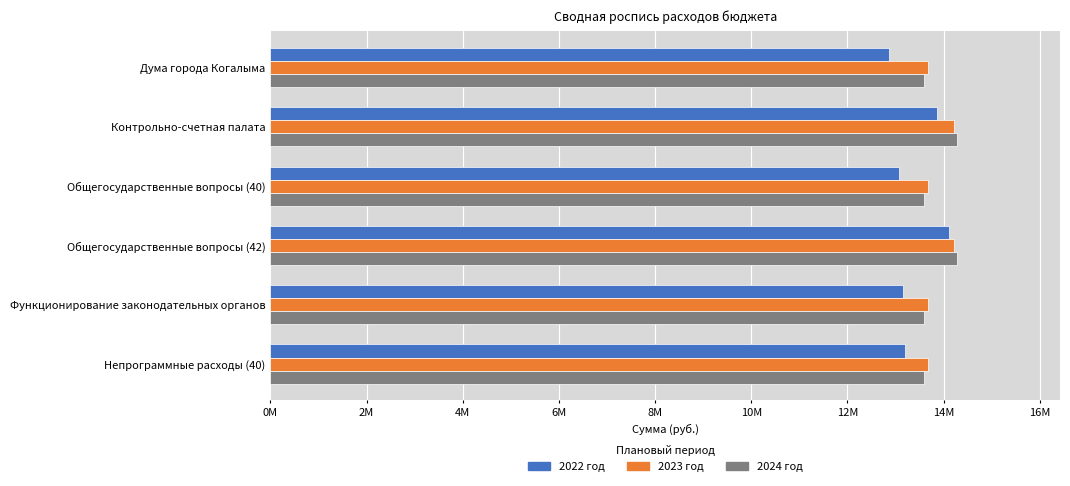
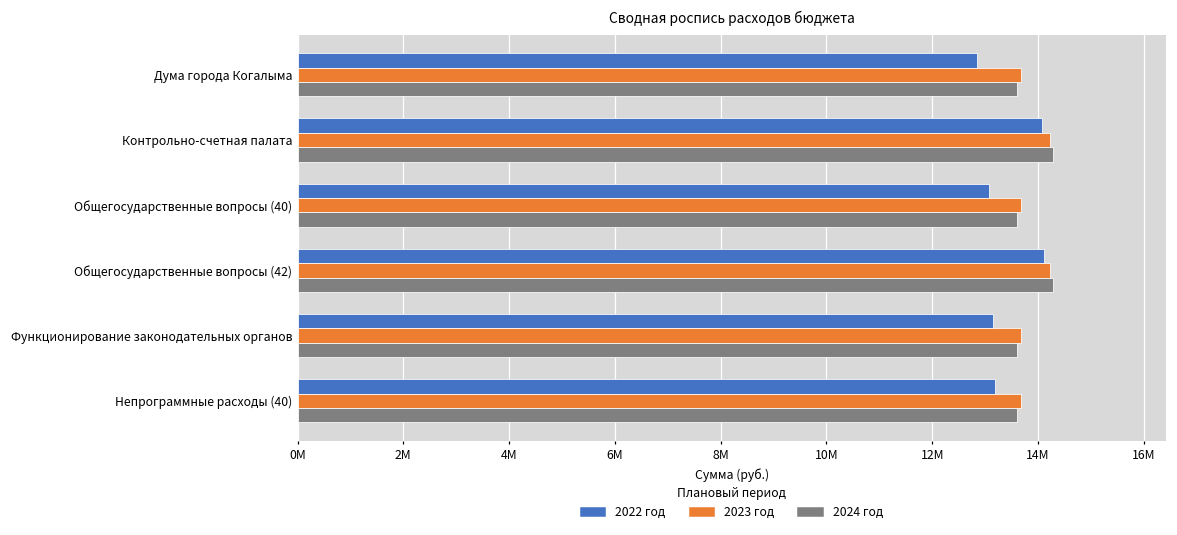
2022 год, Контрольно-счетная палата: 13900000 -> 14100000
